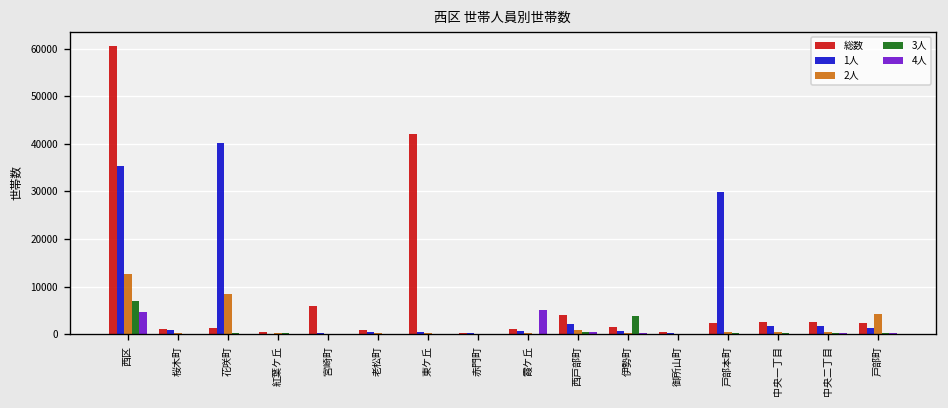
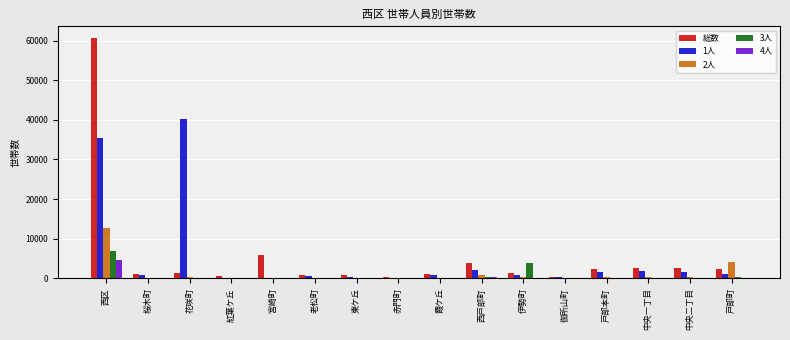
2人, 花咲町: 9000 -> 0
総数, 東ケ丘: 42000 -> 1000
4人, 霞ケ丘: 5000 -> 0
1人, 戸部本町: 30000 -> 2000
